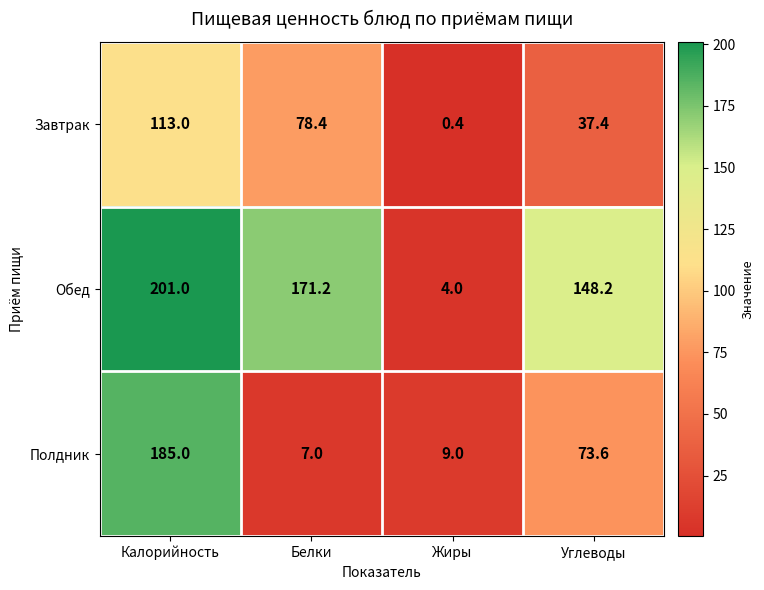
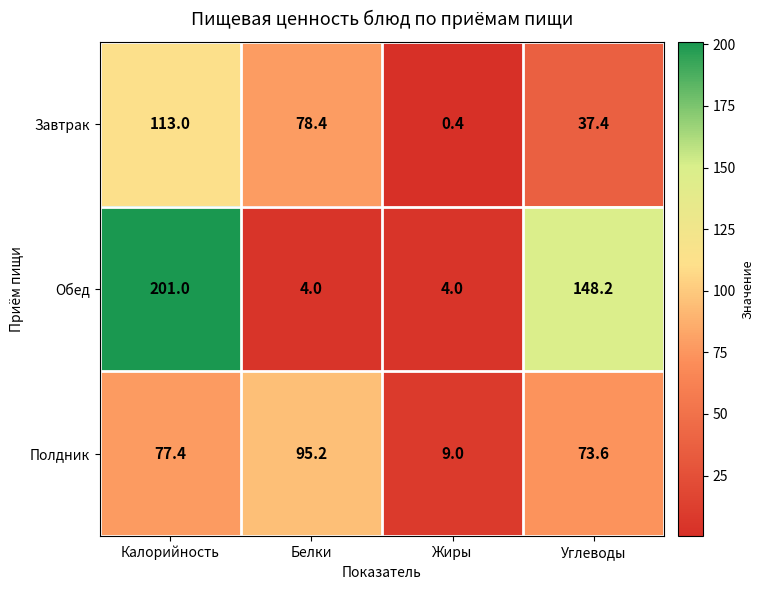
Обед, Белки: 171.2 -> 4.0
Полдник, Калорийность: 185.0 -> 77.4
Полдник, Белки: 7.0 -> 95.2
